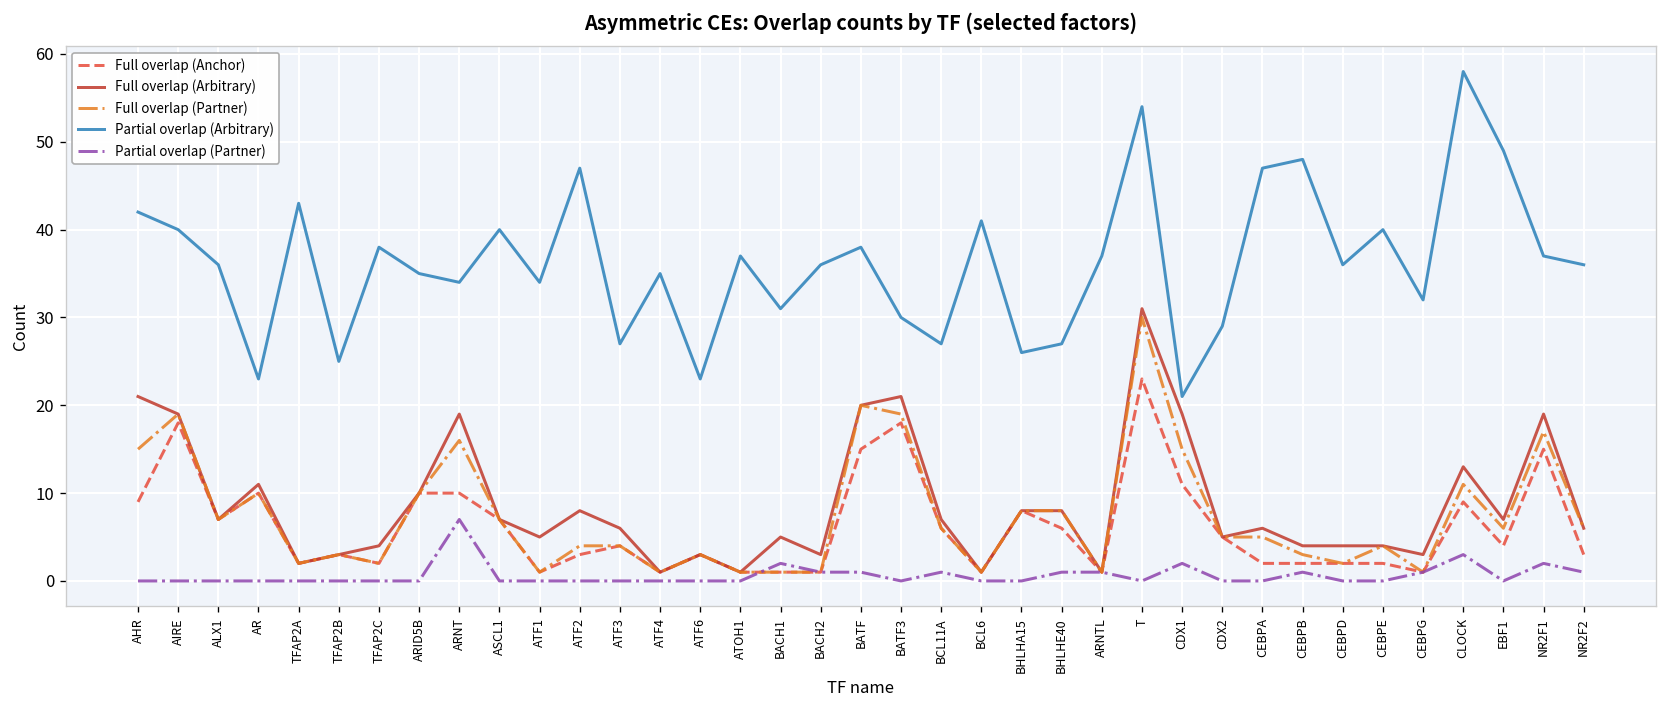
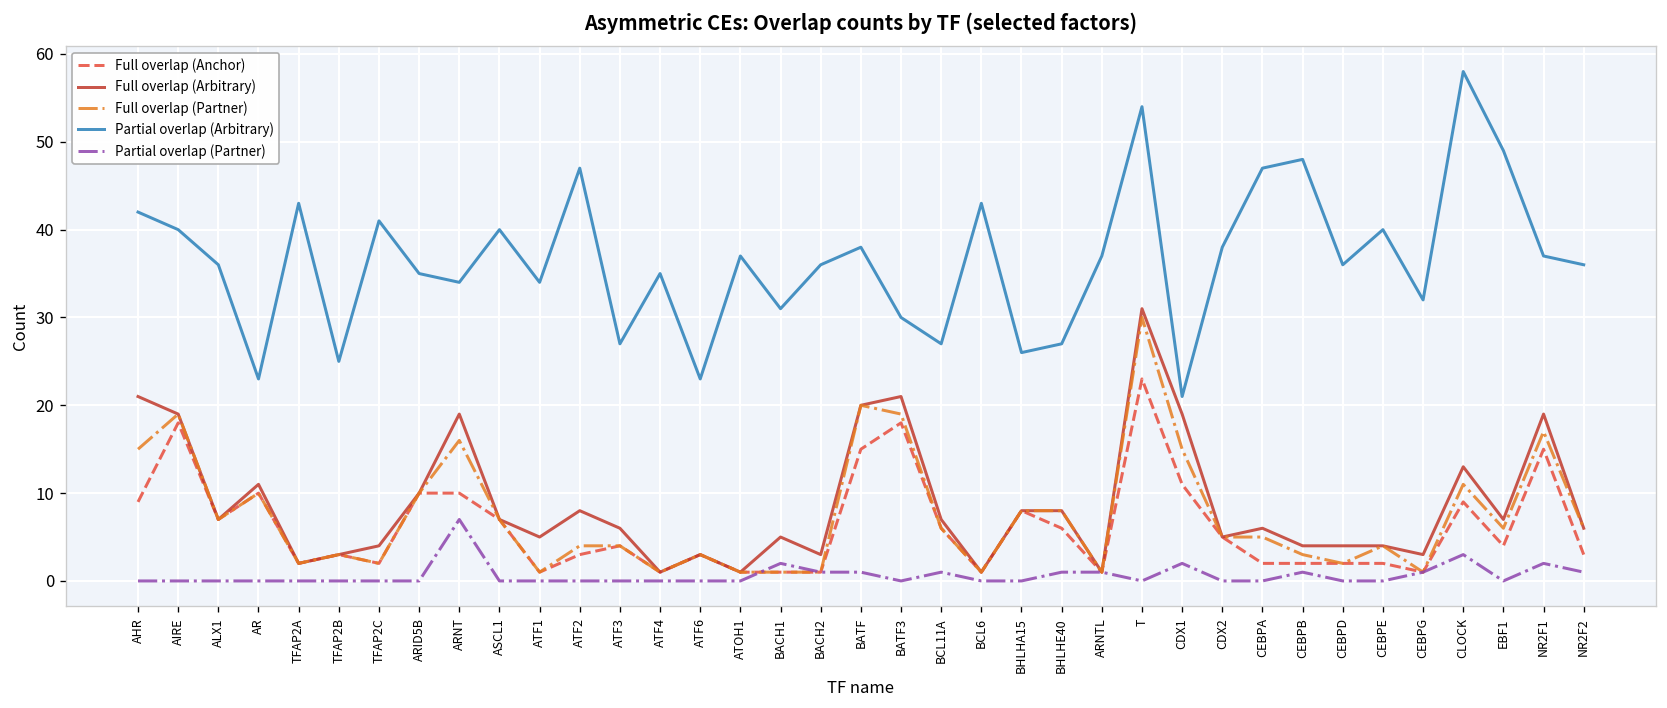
Partial overlap (Arbitrary), TFAP2C: 38 -> 41
Partial overlap (Arbitrary), BCL6: 41 -> 43
Partial overlap (Arbitrary), CDX2: 29 -> 38
